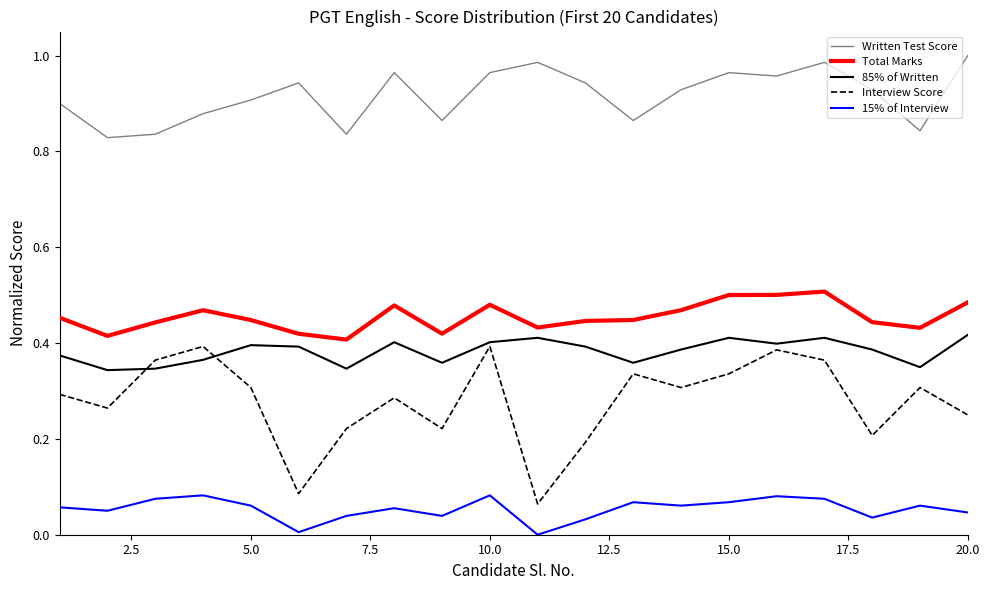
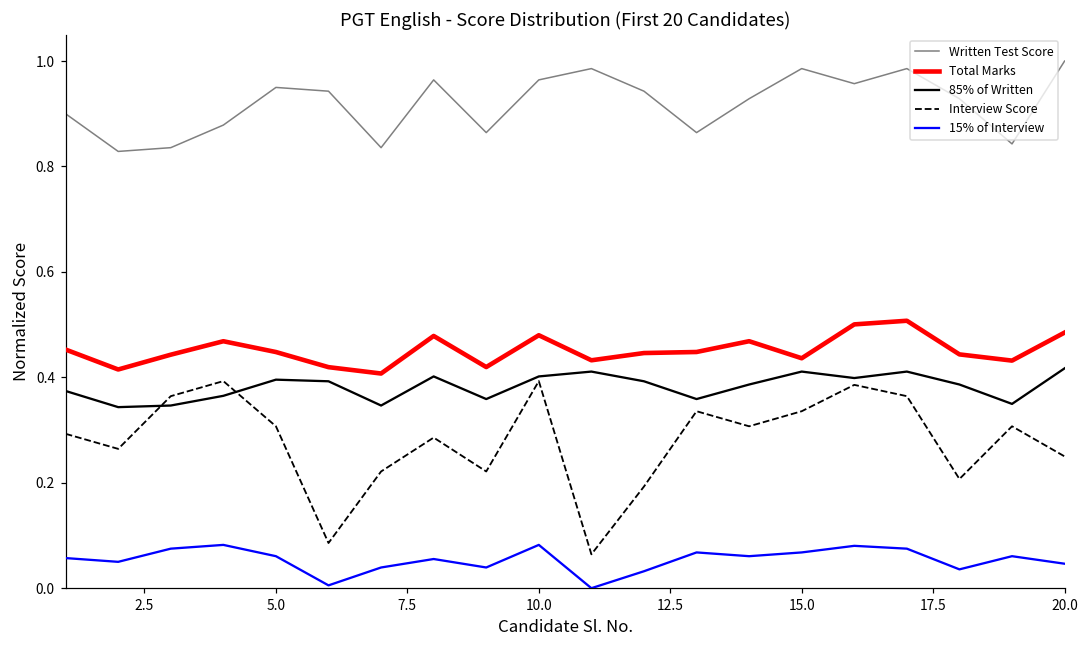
Written Test Score, 5.0: 0.91 -> 0.95
Written Test Score, 15.0: 0.96 -> 0.99
Total Marks, 15.0: 0.50 -> 0.44
